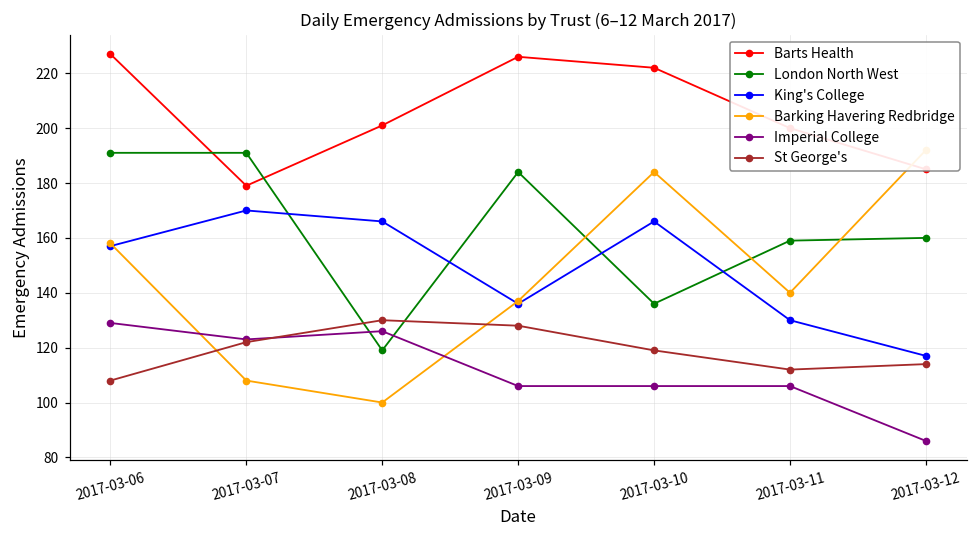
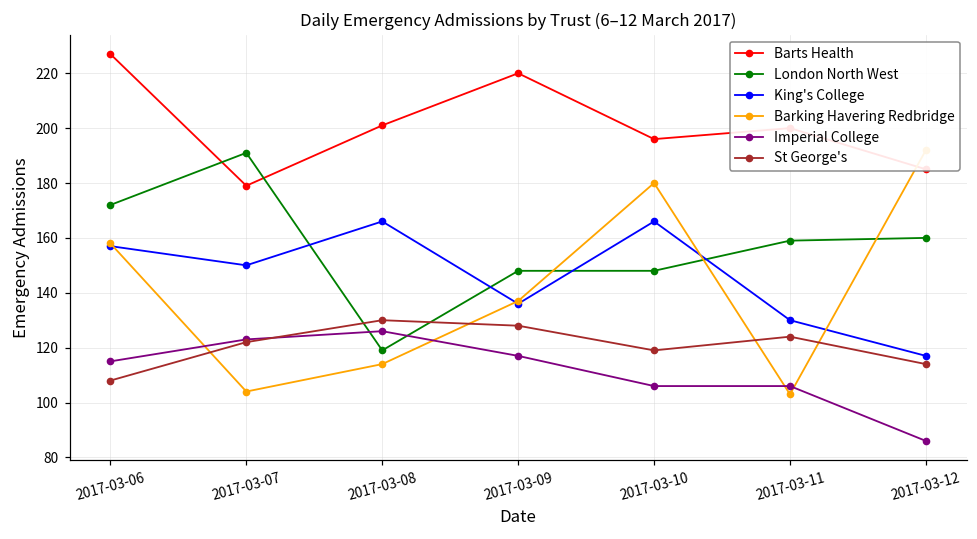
London North West, 2017-03-06: 191 -> 172
Imperial College, 2017-03-06: 129 -> 115
King's College, 2017-03-07: 170 -> 150
Barking Havering Redbridge, 2017-03-07: 108 -> 104
Barking Havering Redbridge, 2017-03-08: 100 -> 114
Barts Health, 2017-03-09: 226 -> 220
London North West, 2017-03-09: 184 -> 148
Imperial College, 2017-03-09: 106 -> 117
Barts Health, 2017-03-10: 222 -> 196
London North West, 2017-03-10: 136 -> 148
Barking Havering Redbridge, 2017-03-10: 184 -> 180
Barking Havering Redbridge, 2017-03-11: 140 -> 103
St George's, 2017-03-11: 112 -> 124
